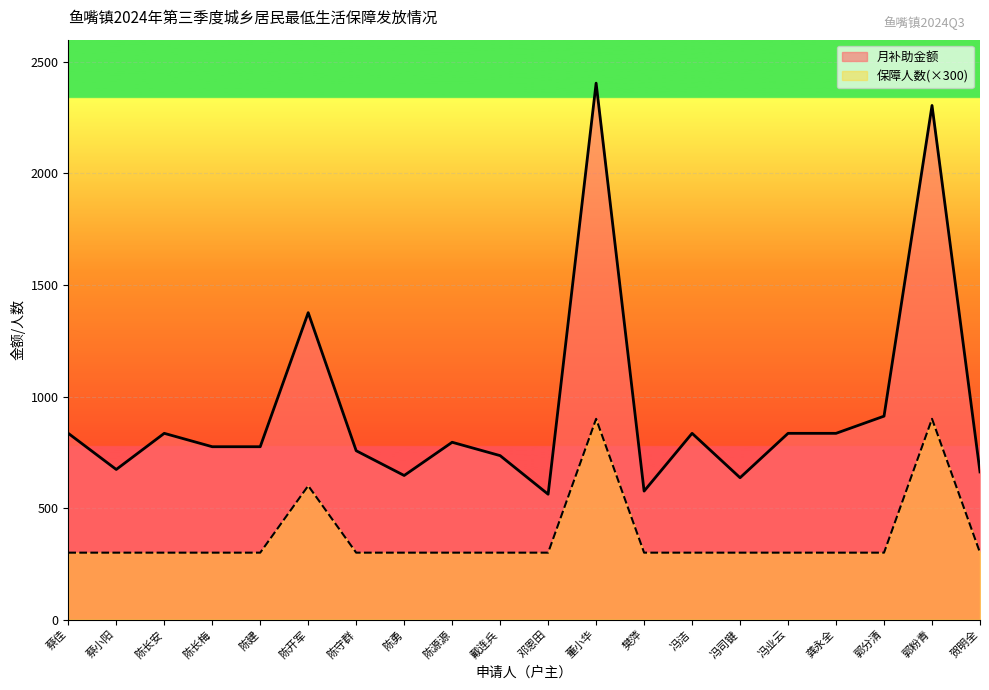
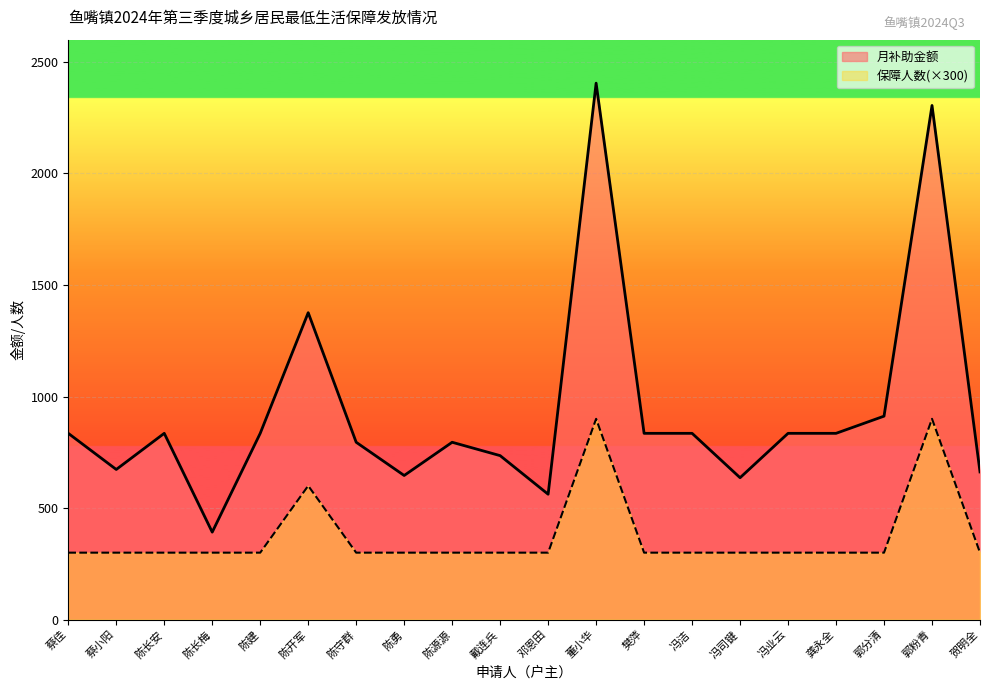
月补助金额, 陈长梅: 780 -> 390
月补助金额, 陈建: 780 -> 840
月补助金额, 陈守群: 760 -> 800
月补助金额, 樊萍: 580 -> 840
